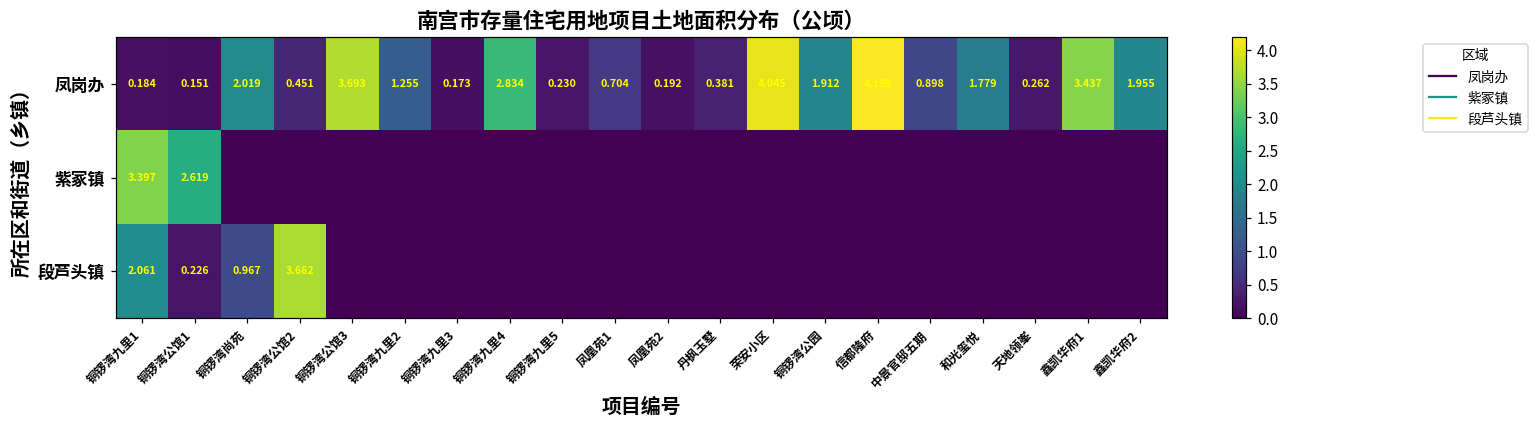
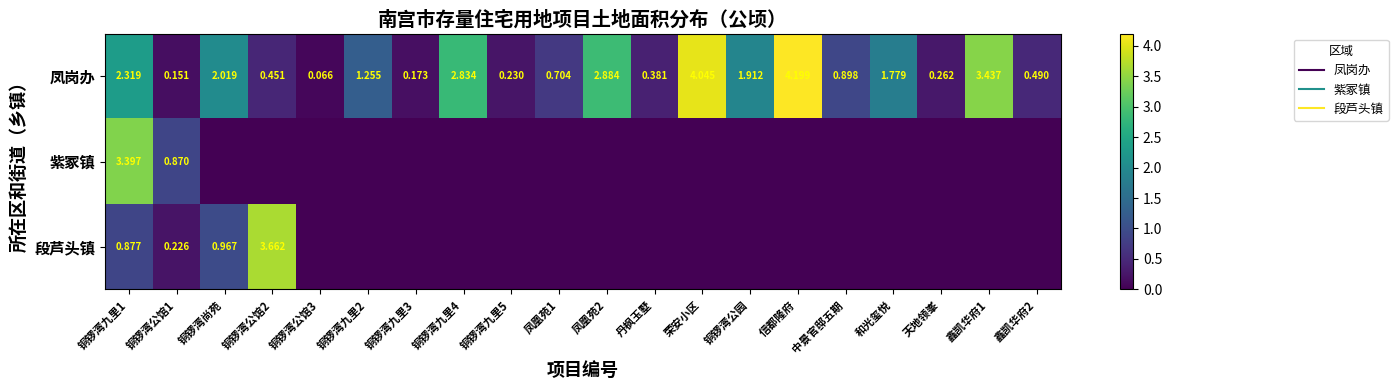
凤岗办, 铜锣湾九里1: 0.184 -> 2.319
凤岗办, 铜锣湾公馆3: 3.693 -> 0.066
凤岗办, 凤凰苑2: 0.192 -> 2.884
凤岗办, 鑫凯华府2: 1.955 -> 0.490
紫冢镇, 铜锣湾公馆1: 2.619 -> 0.870
段芦头镇, 铜锣湾九里1: 2.061 -> 0.877
